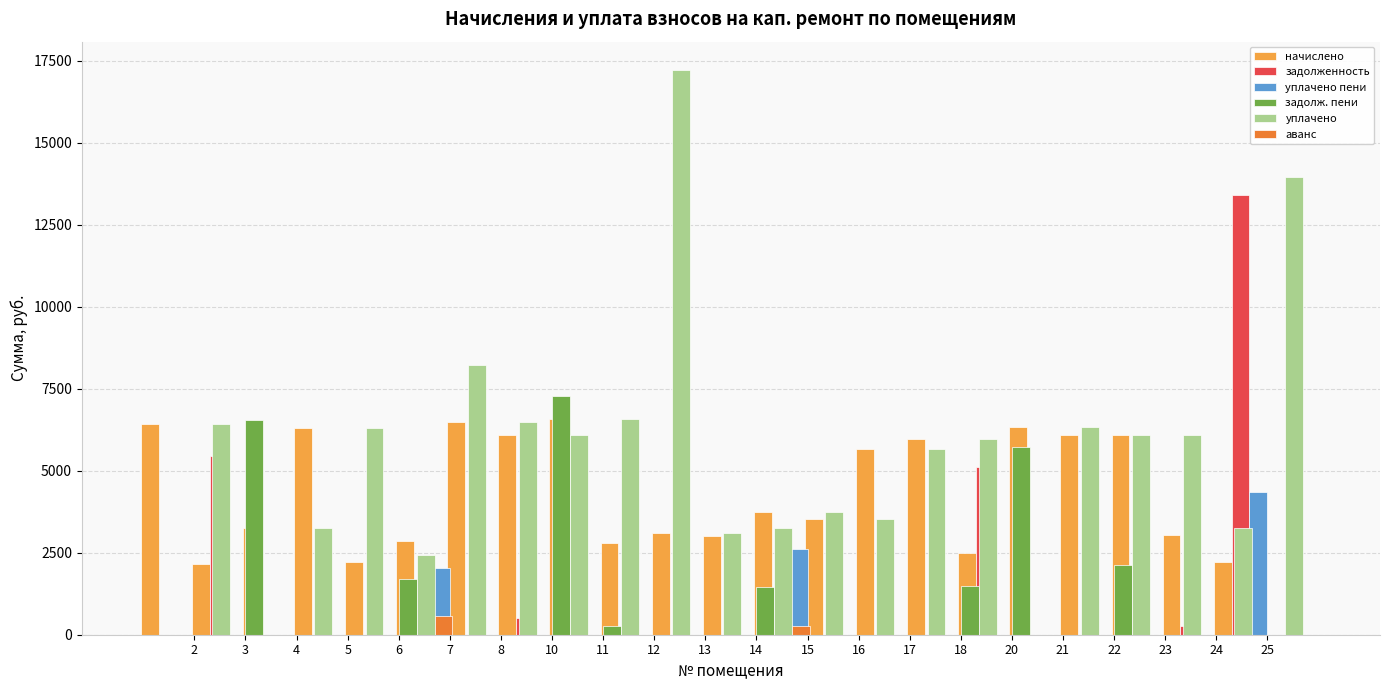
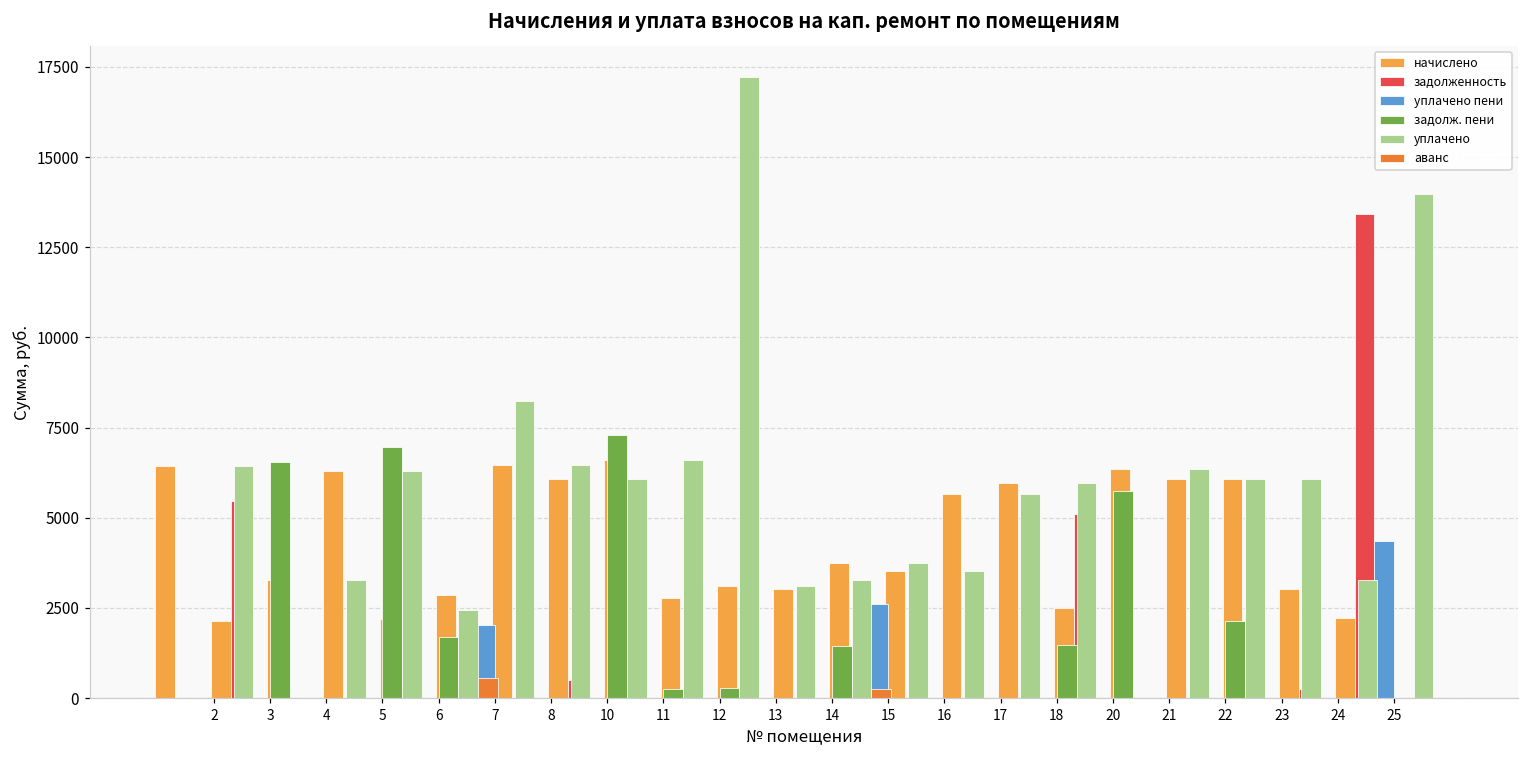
задолж. пени, 5: 0 -> 7000
задолж. пени, 12: 0 -> 300
